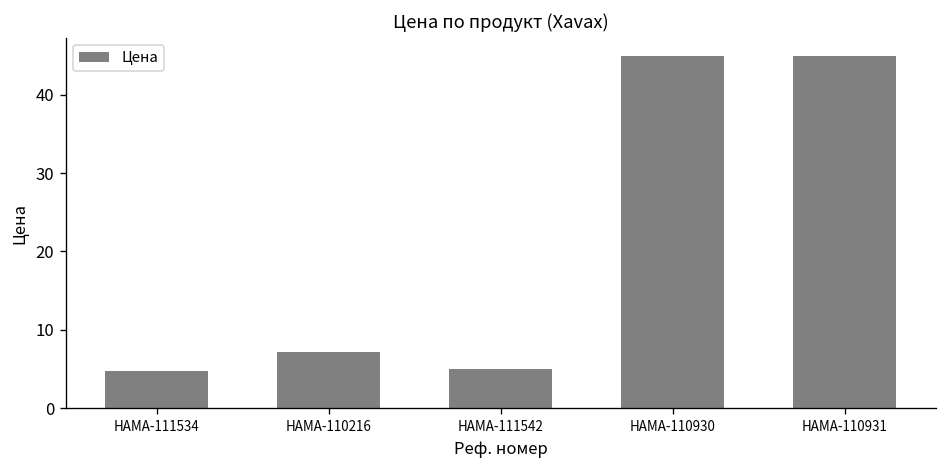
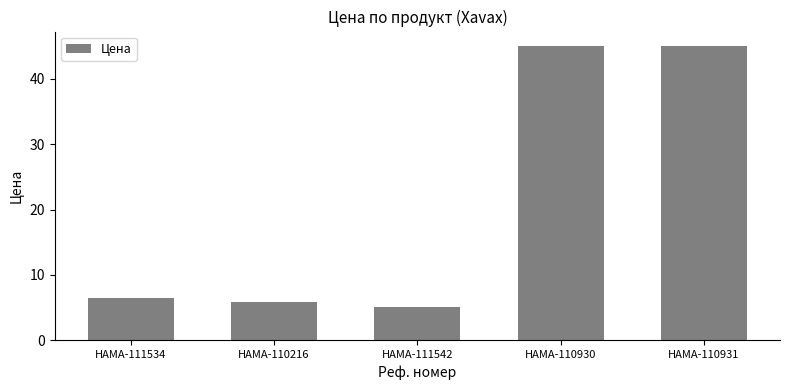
HAMA-111534: 5 -> 7
HAMA-110216: 7 -> 6
